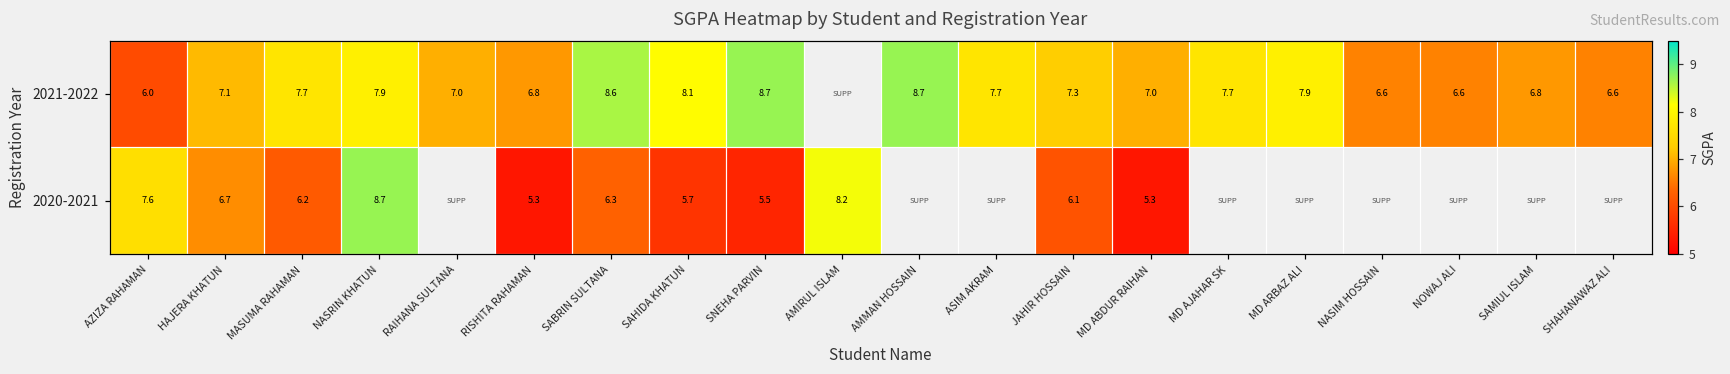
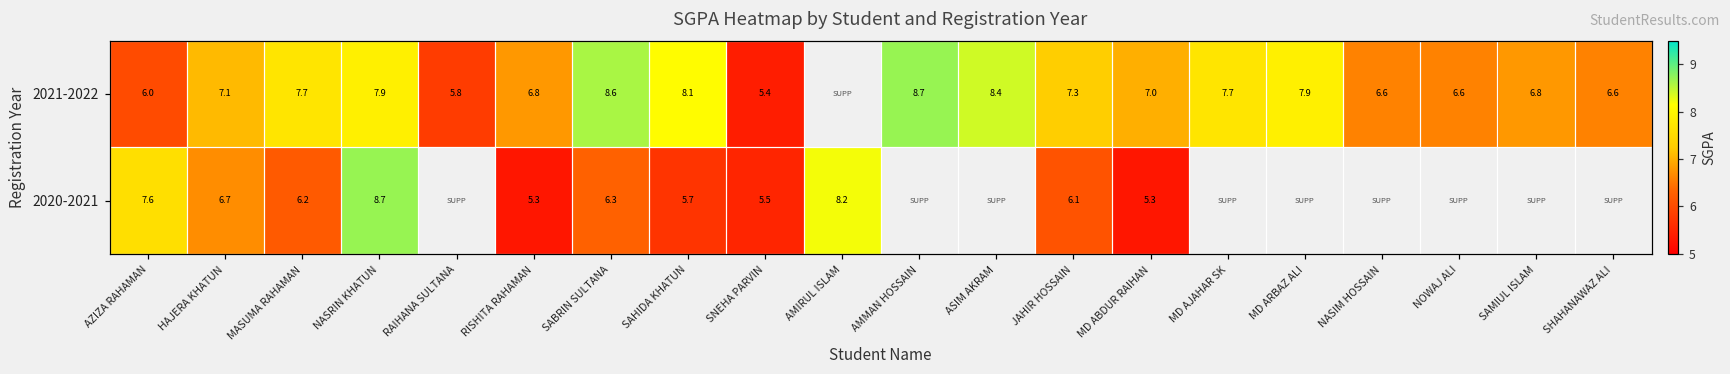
2021-2022, RAIHANA SULTANA: 7.0 -> 5.8
2021-2022, SNEHA PARVIN: 8.7 -> 5.4
2021-2022, ASIM AKRAM: 7.7 -> 8.4
